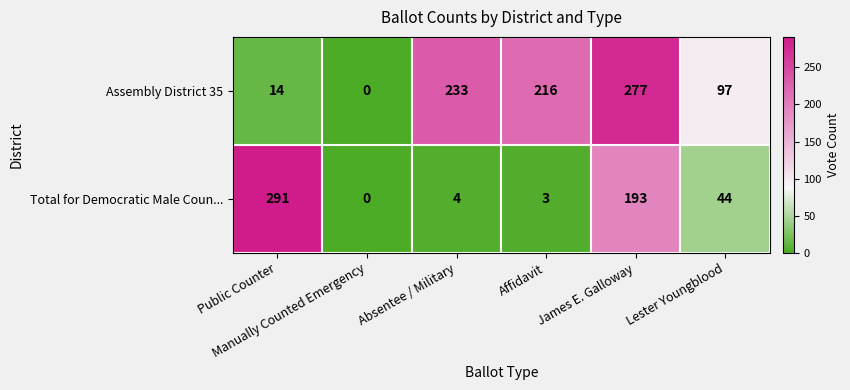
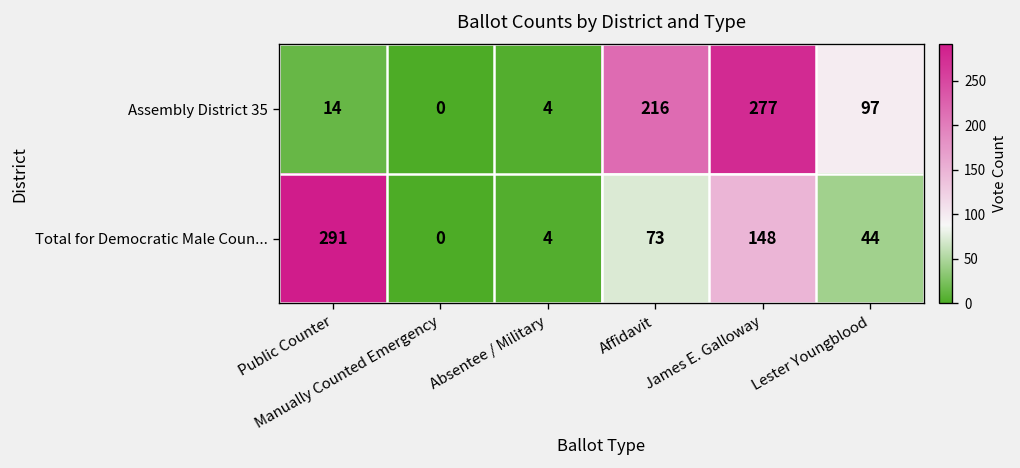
Assembly District 35, Absentee / Military: 233 -> 4
Total for Democratic Male Coun..., Affidavit: 3 -> 73
Total for Democratic Male Coun..., James E. Galloway: 193 -> 148
